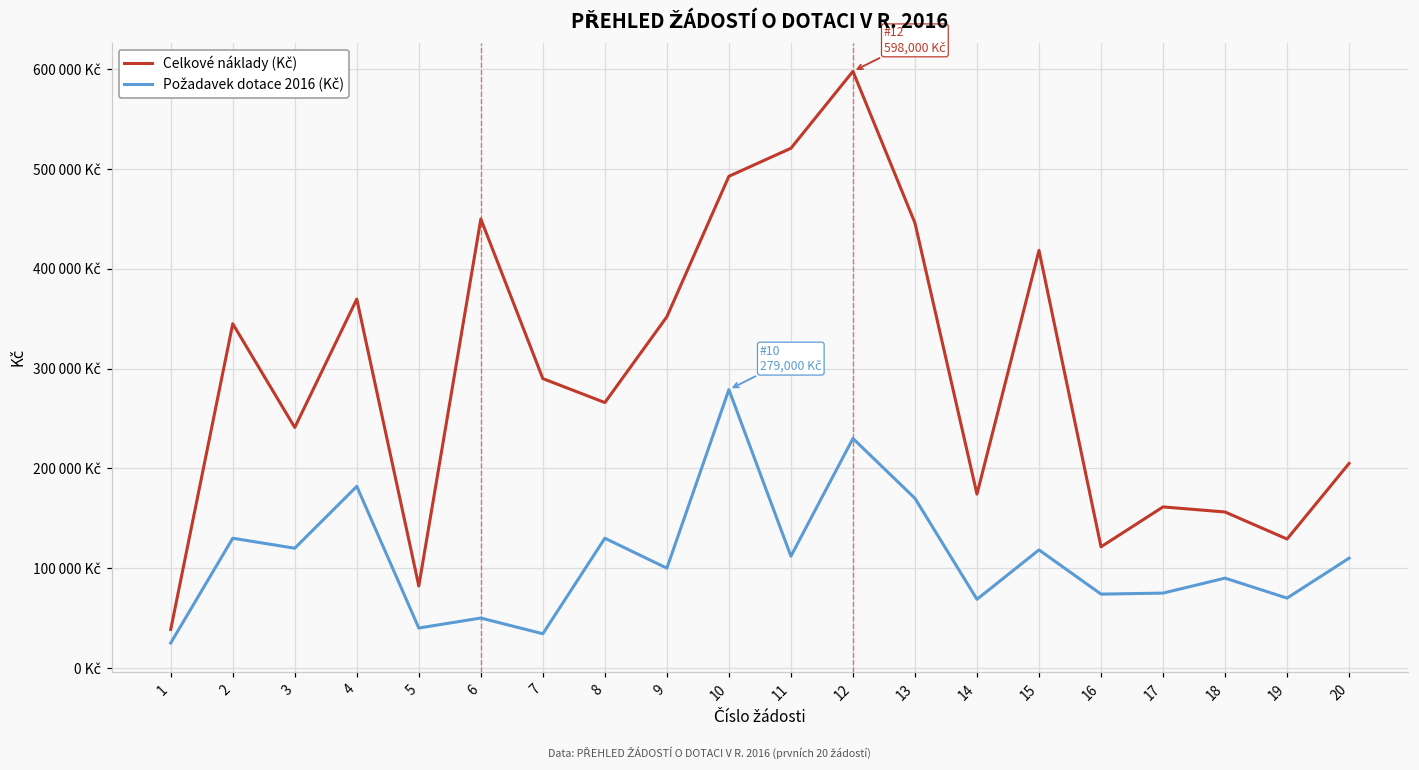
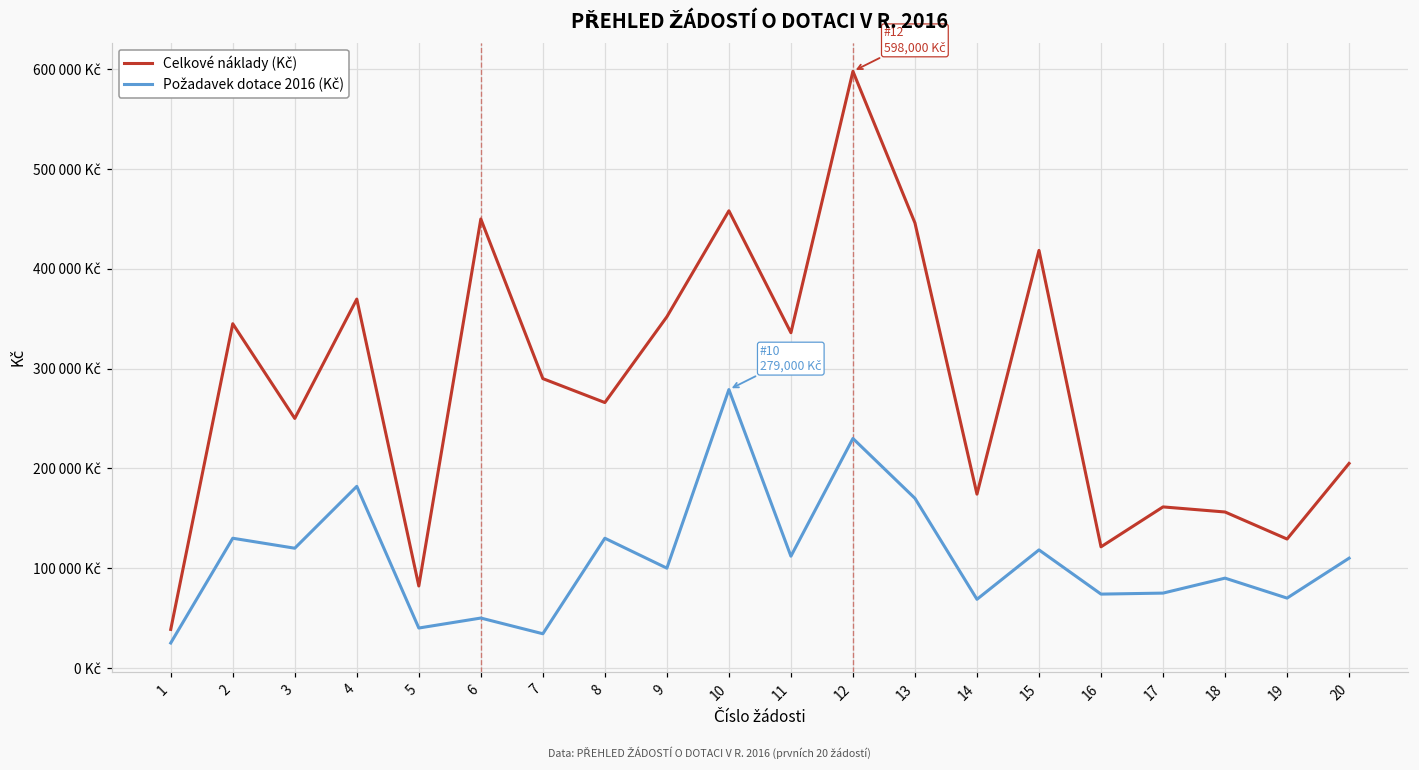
Celkové náklady (Kč), 3: 240000 Kč -> 250000 Kč
Celkové náklady (Kč), 10: 490000 Kč -> 460000 Kč
Celkové náklady (Kč), 11: 520000 Kč -> 340000 Kč
